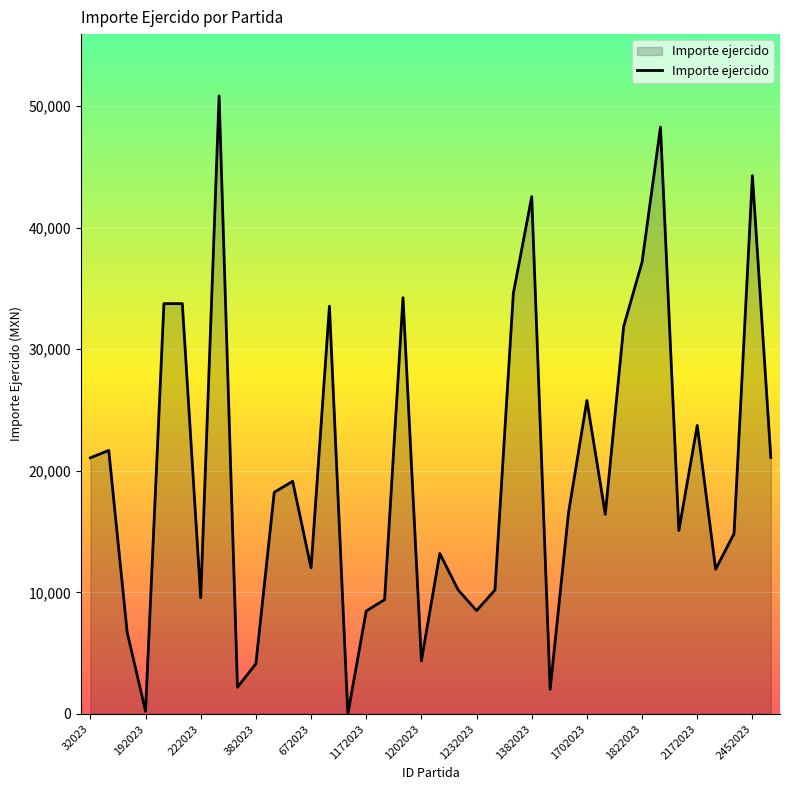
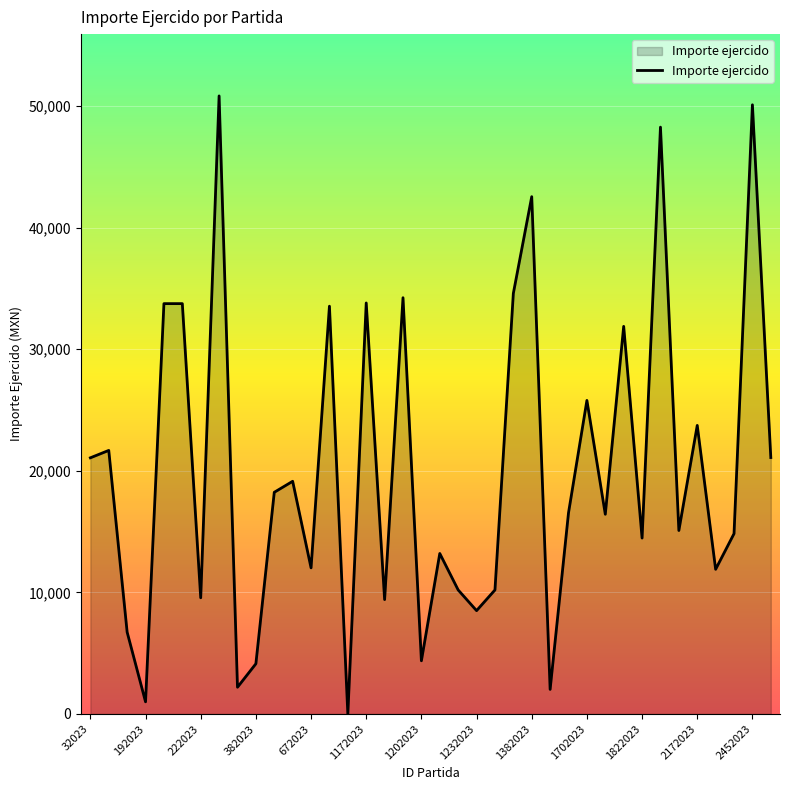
192023: 200 -> 1,000
1172023: 8,500 -> 33,800
1822023: 37,200 -> 14,500
2452023: 44,300 -> 50,100
